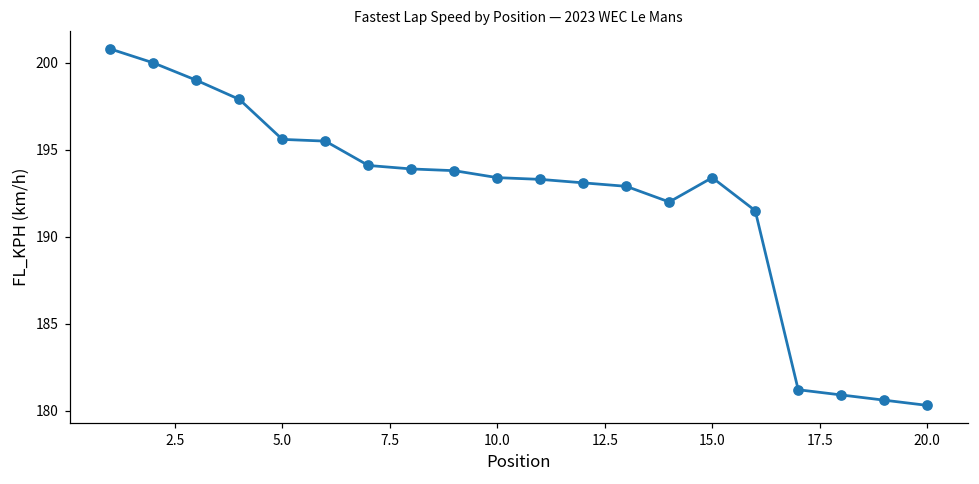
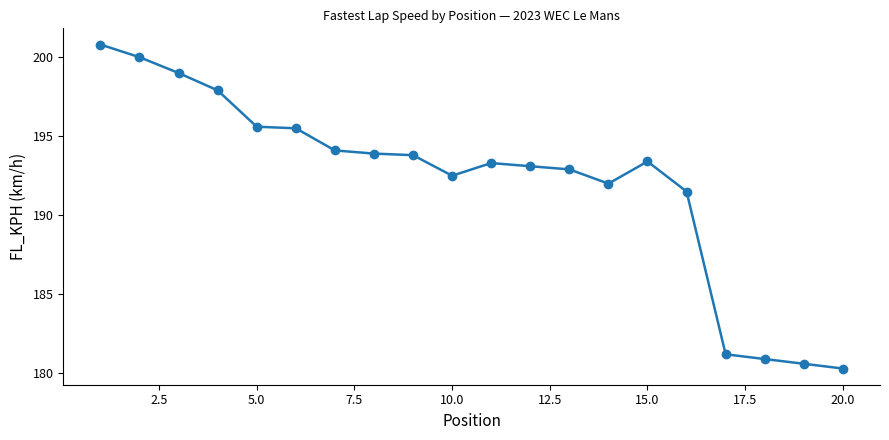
10.0: 193.4 -> 192.5
